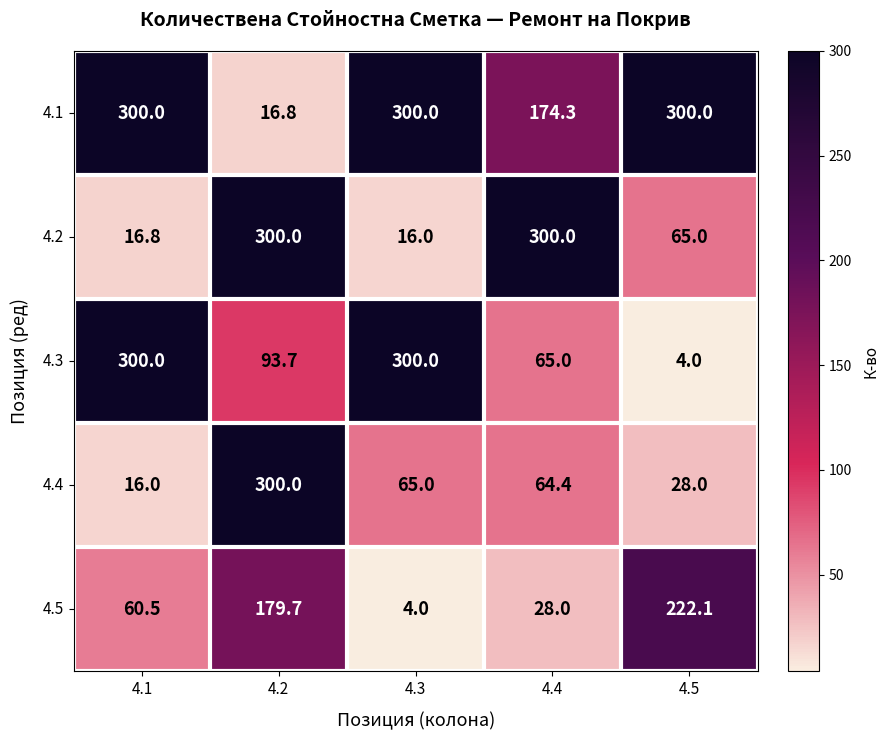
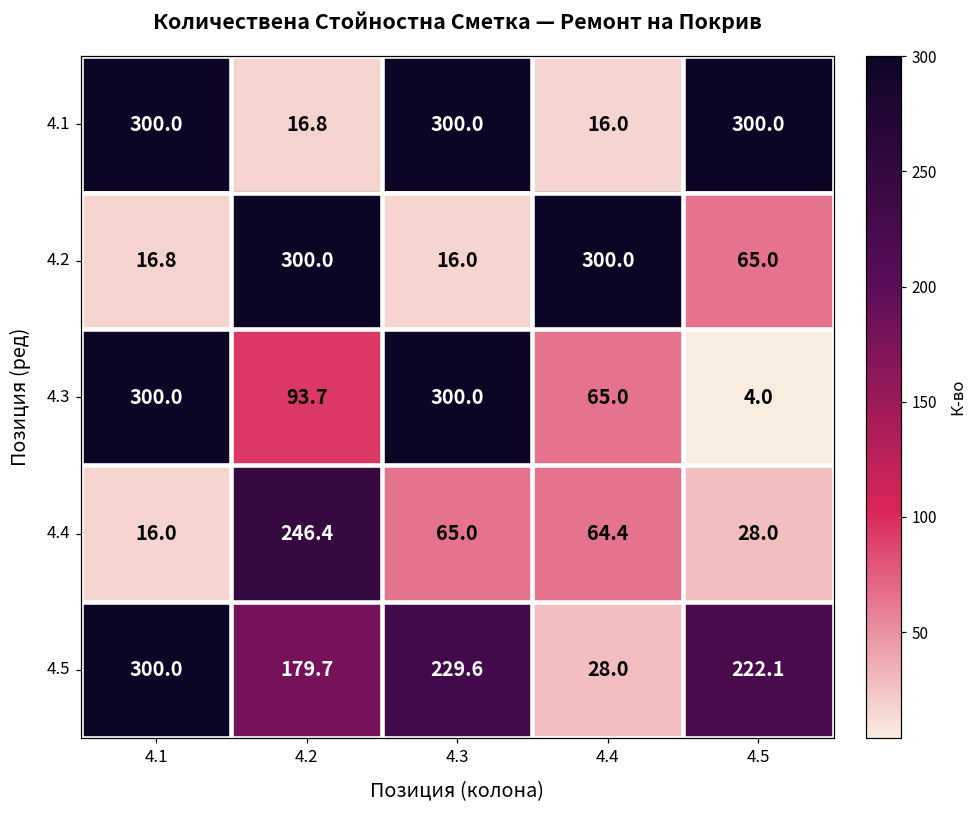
4.1, 4.4: 174.3 -> 16.0
4.4, 4.2: 300.0 -> 246.4
4.5, 4.1: 60.5 -> 300.0
4.5, 4.3: 4.0 -> 229.6
